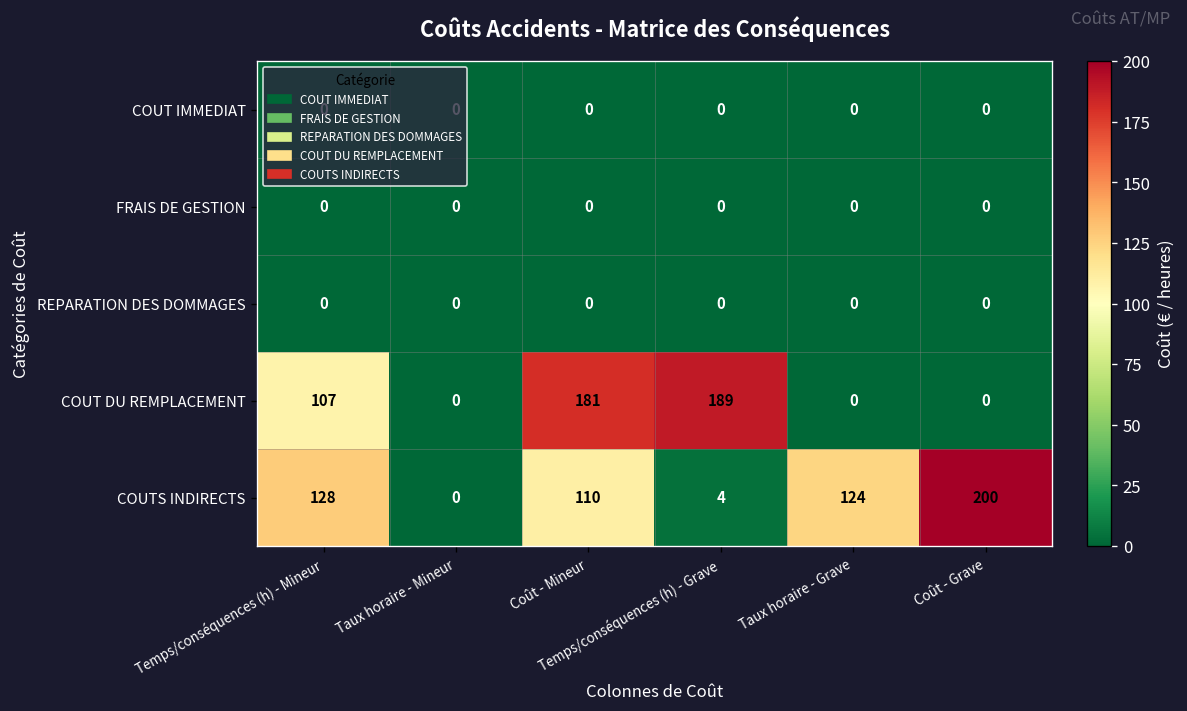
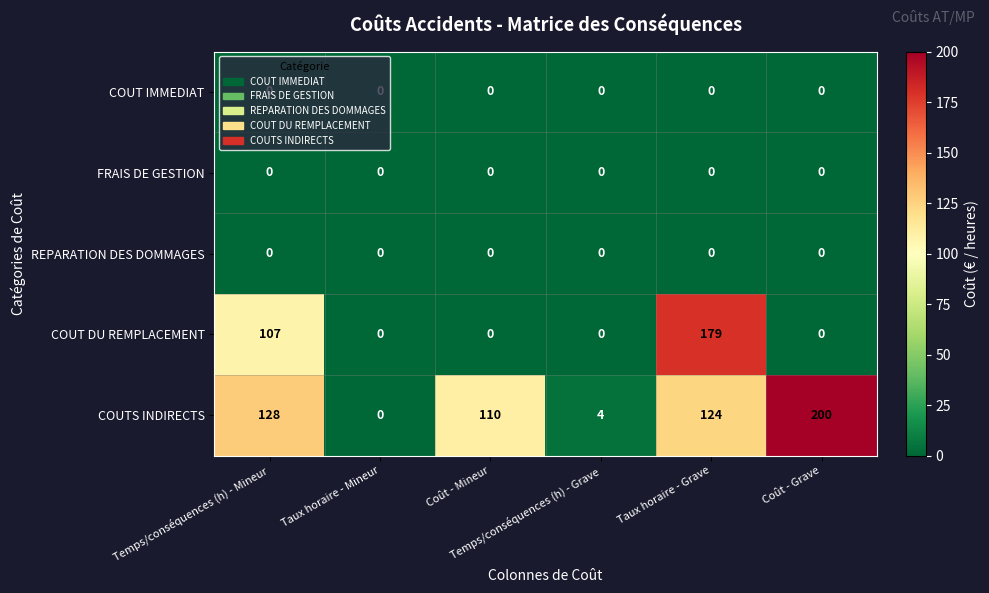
COUT DU REMPLACEMENT, Coût - Mineur: 181 -> 0
COUT DU REMPLACEMENT, Temps/conséquences (h) - Grave: 189 -> 0
COUT DU REMPLACEMENT, Taux horaire - Grave: 0 -> 179
